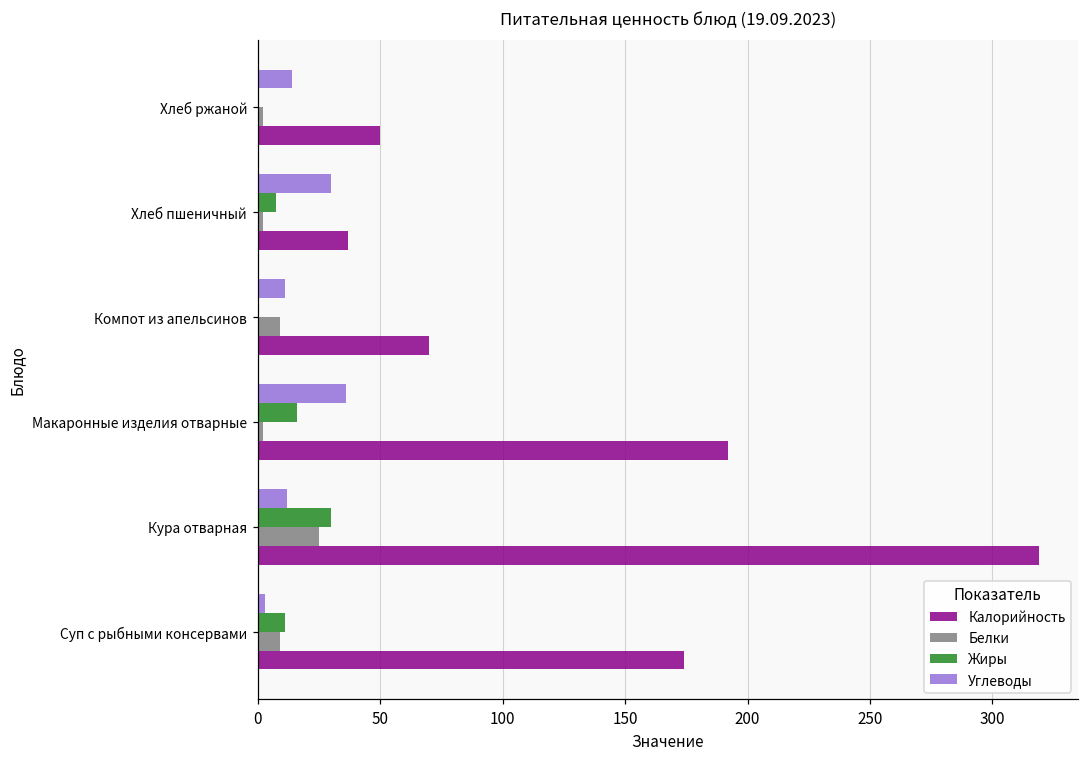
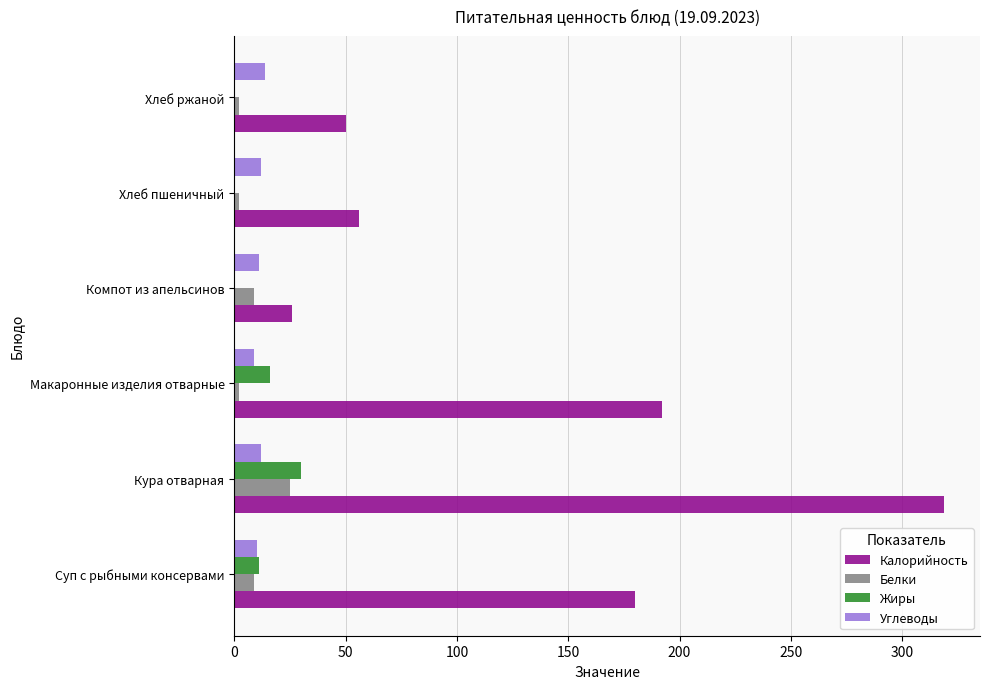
Углеводы, Хлеб пшеничный: 30 -> 12
Жиры, Хлеб пшеничный: 7 -> 0
Калорийность, Хлеб пшеничный: 37 -> 56
Калорийность, Компот из апельсинов: 70 -> 26
Углеводы, Макаронные изделия отварные: 36 -> 9
Углеводы, Суп с рыбными консервами: 3 -> 10
Калорийность, Суп с рыбными консервами: 174 -> 180
